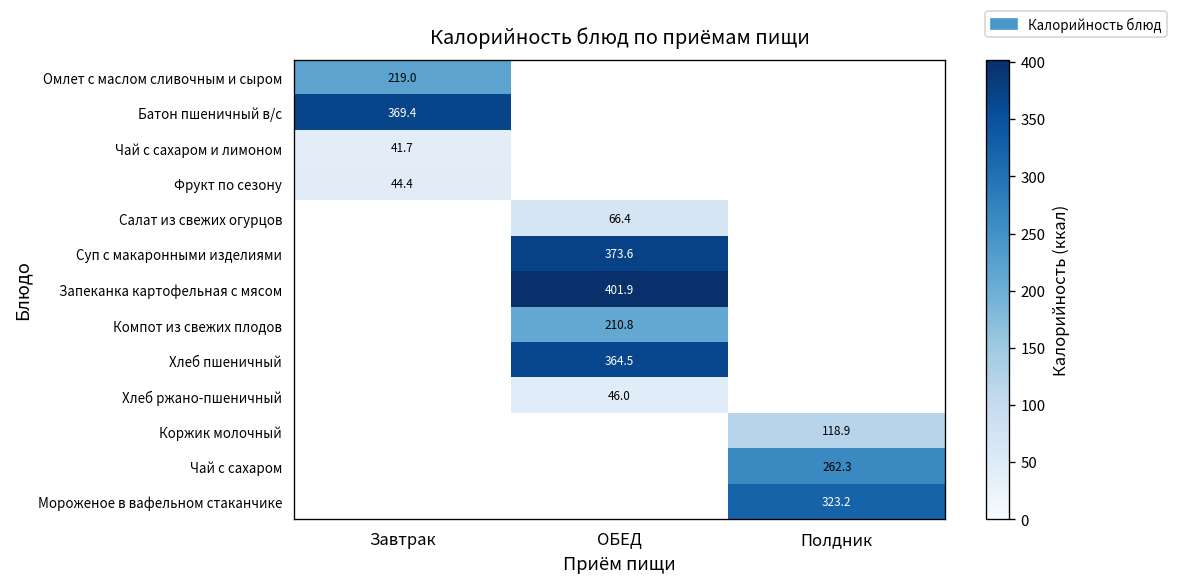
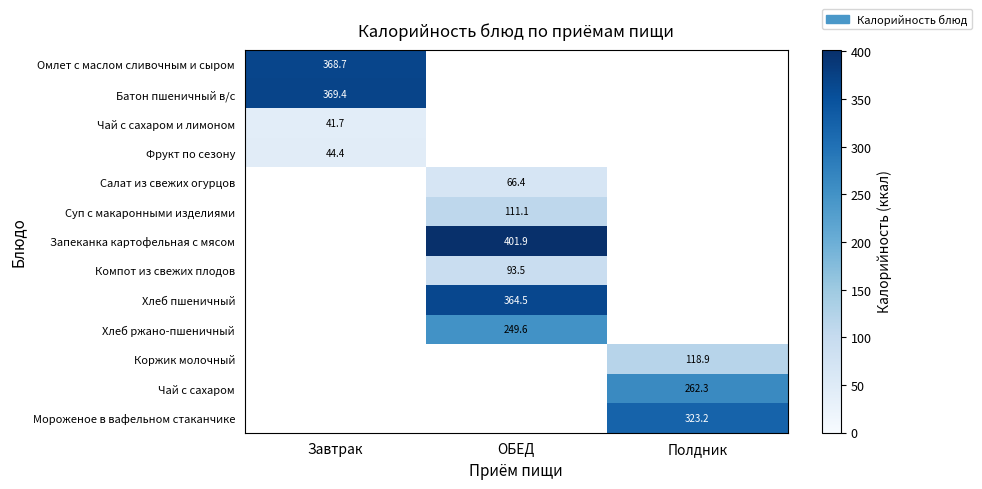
Омлет с маслом сливочным и сыром, Завтрак: 219.0 -> 368.7
Суп с макаронными изделиями, ОБЕД: 373.6 -> 111.1
Компот из свежих плодов, ОБЕД: 210.8 -> 93.5
Хлеб ржано-пшеничный, ОБЕД: 46.0 -> 249.6
